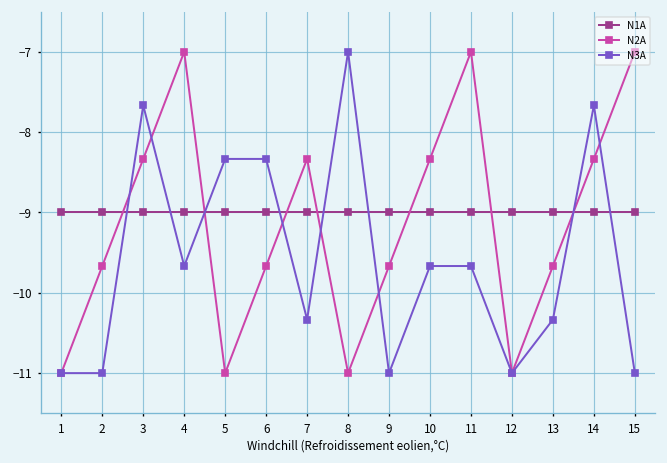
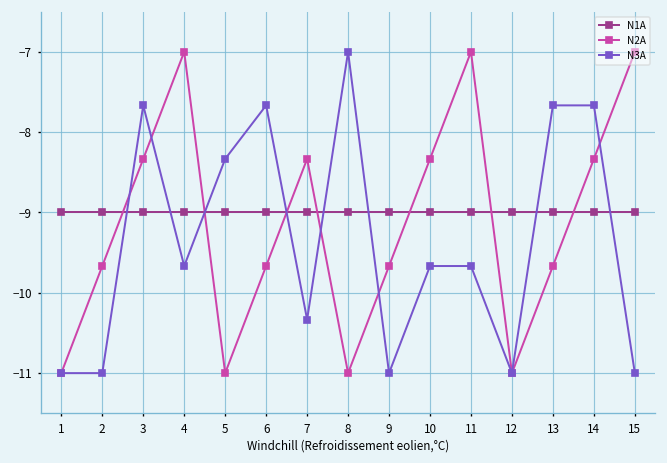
N3A, 6: -8.3 -> -7.7
N3A, 13: -10.3 -> -7.7
